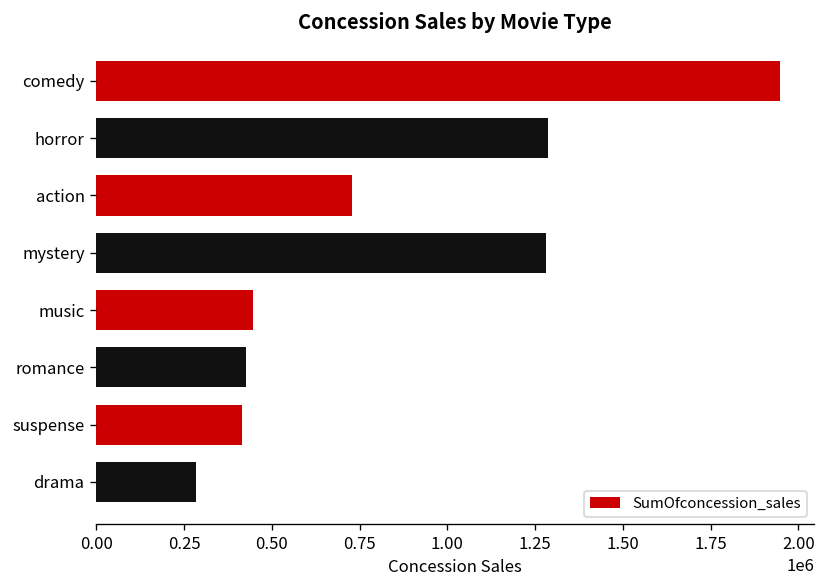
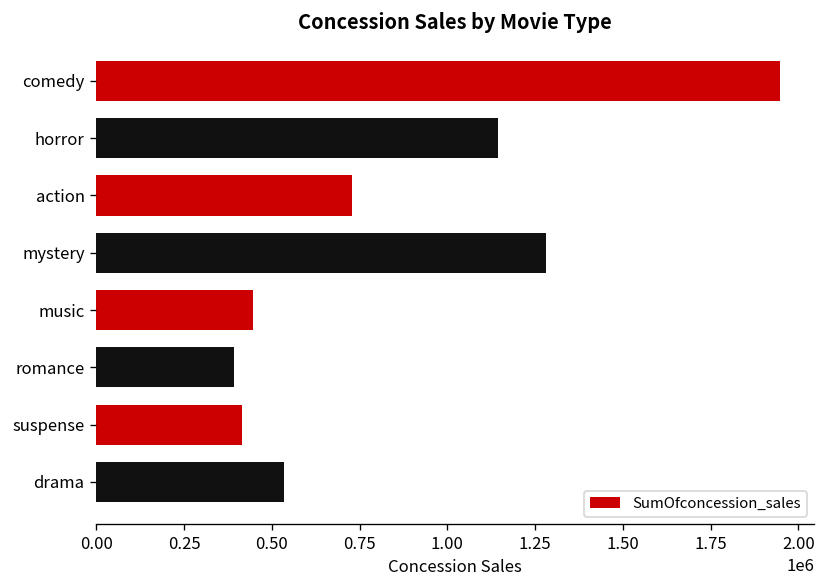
horror: 1290000 -> 1150000
romance: 430000 -> 390000
drama: 280000 -> 540000
